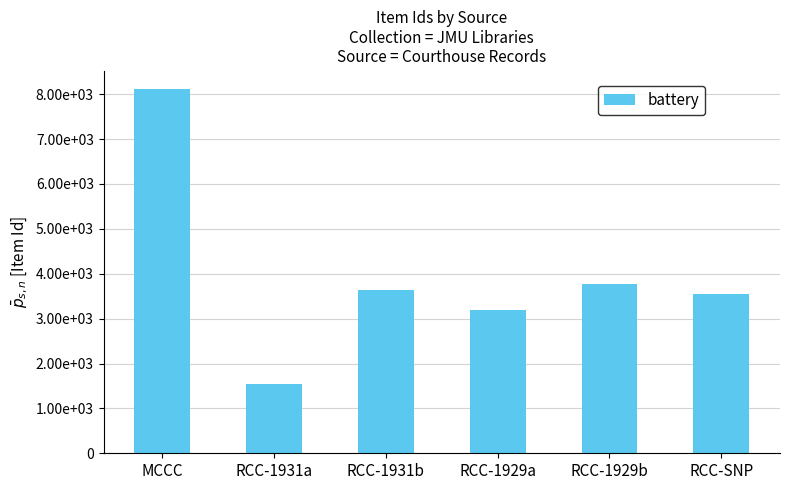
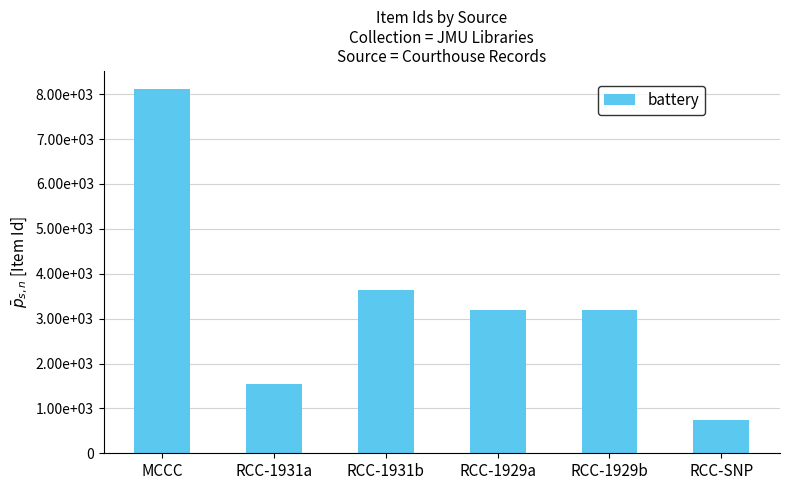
RCC-1929b: 3800 -> 3200
RCC-SNP: 3500 -> 800
